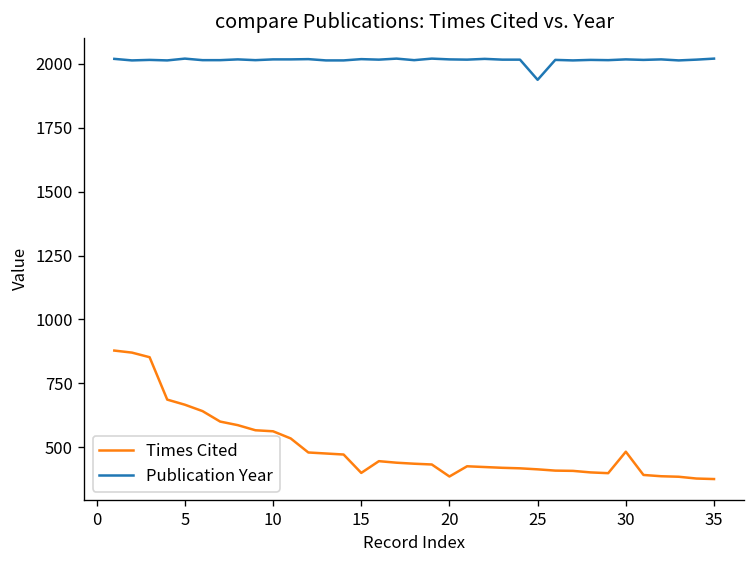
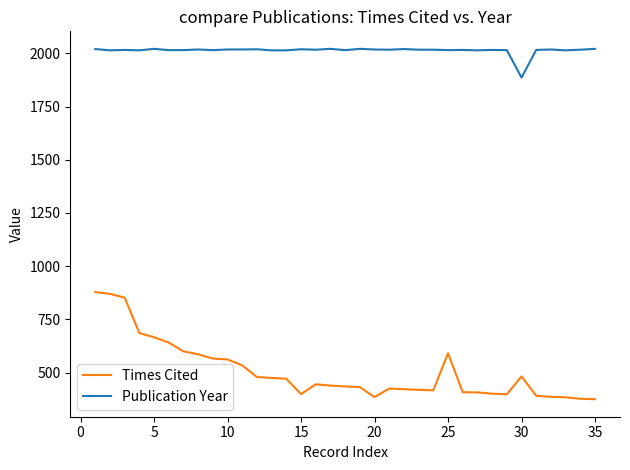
Times Cited, 25: 410 -> 590
Publication Year, 25: 1940 -> 2020
Publication Year, 30: 2020 -> 1890
